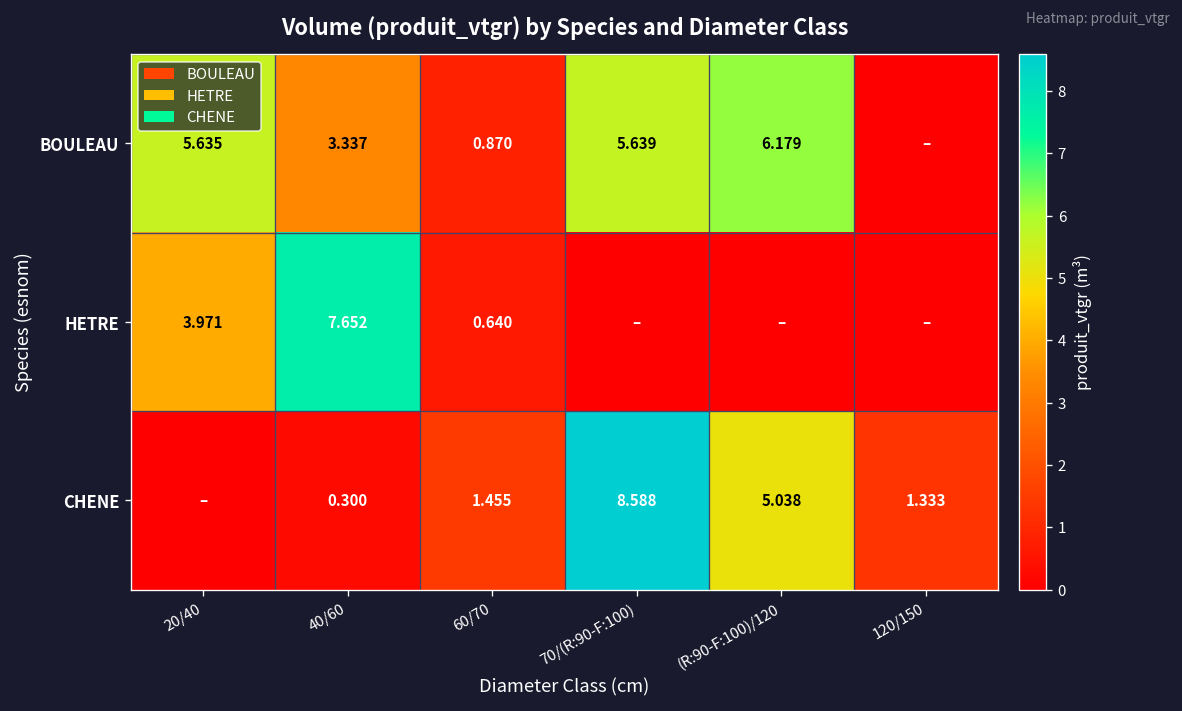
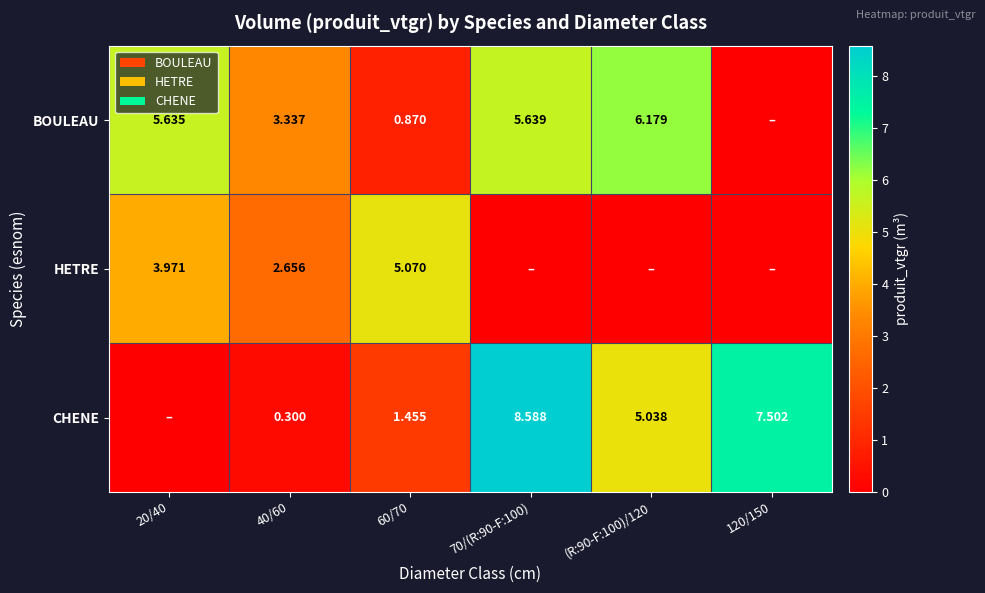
HETRE, 40/60: 7.652 -> 2.656
HETRE, 60/70: 0.640 -> 5.070
CHENE, 120/150: 1.333 -> 7.502
